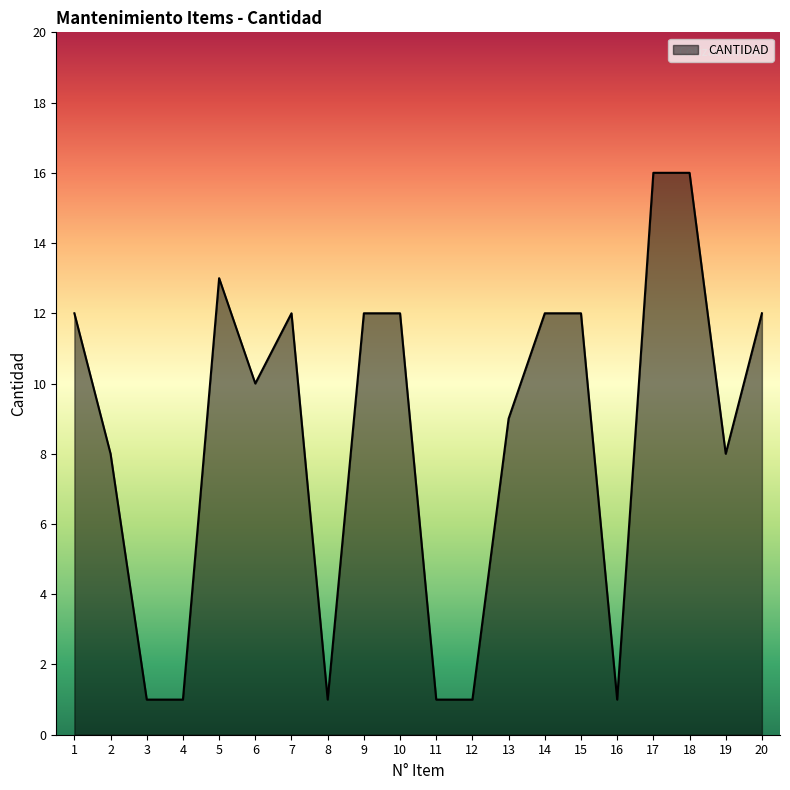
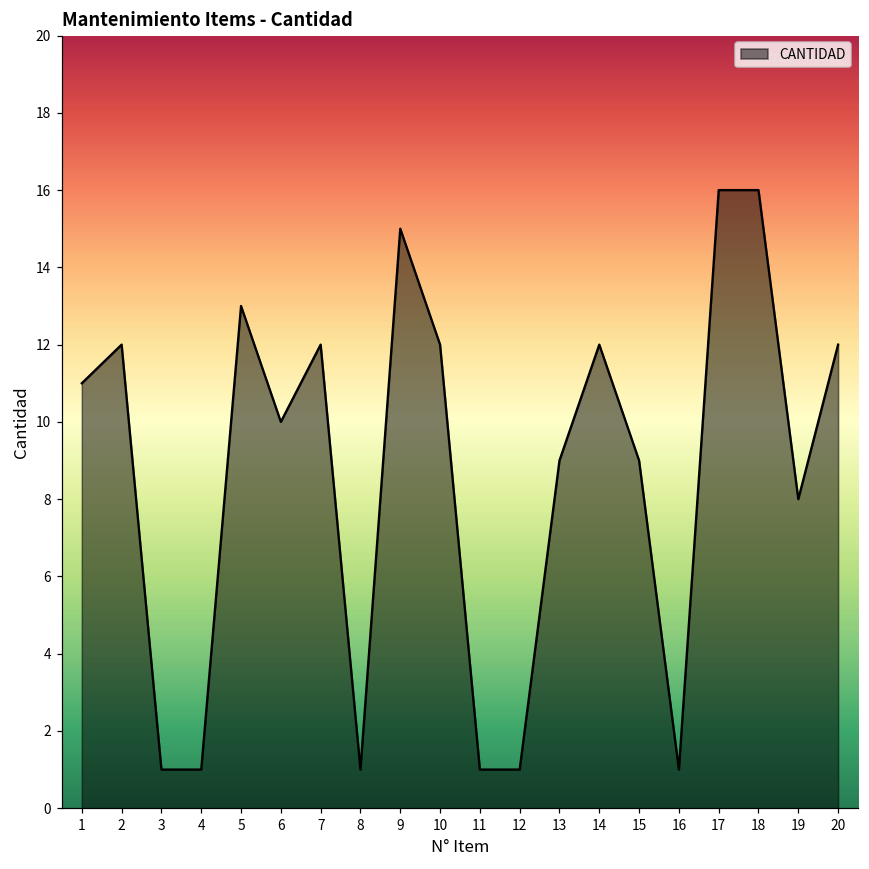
1: 12 -> 11
2: 8 -> 12
9: 12 -> 15
15: 12 -> 9
